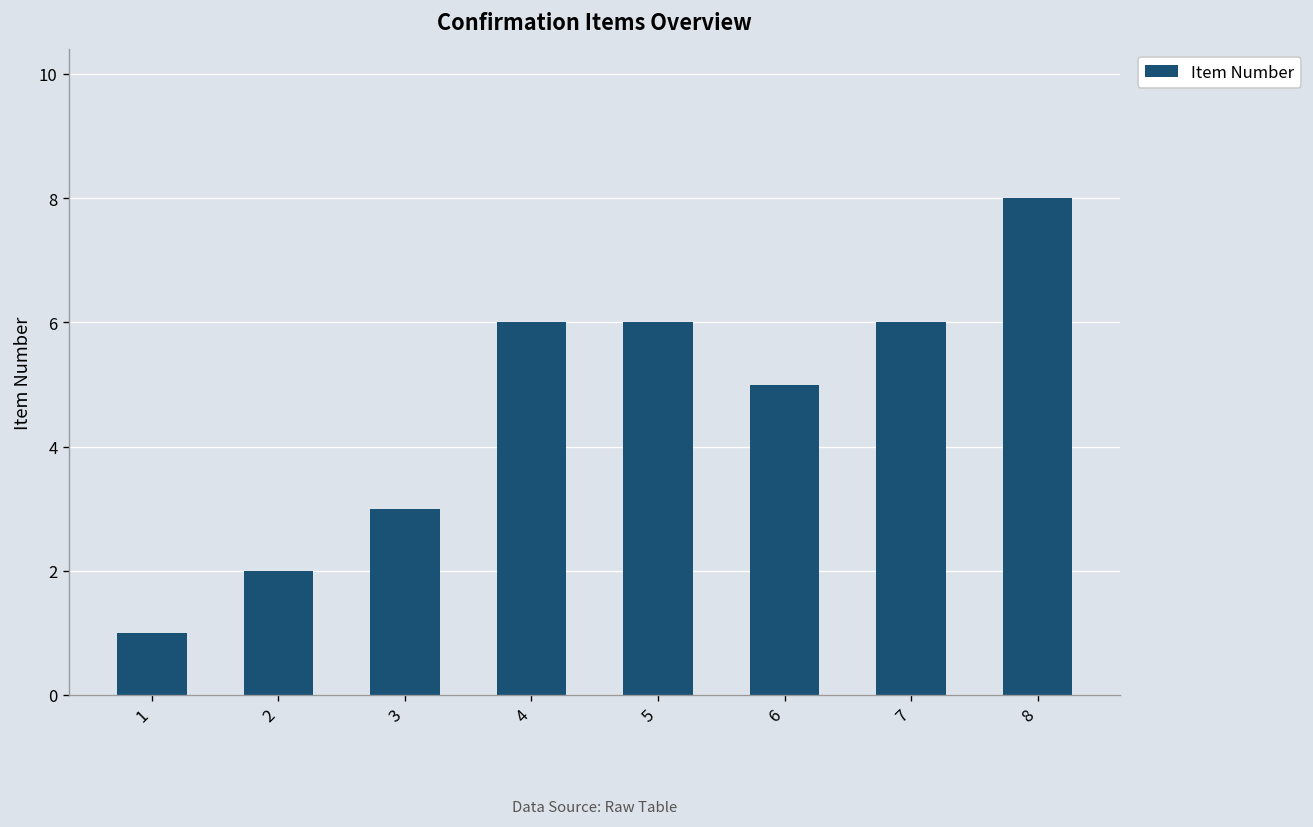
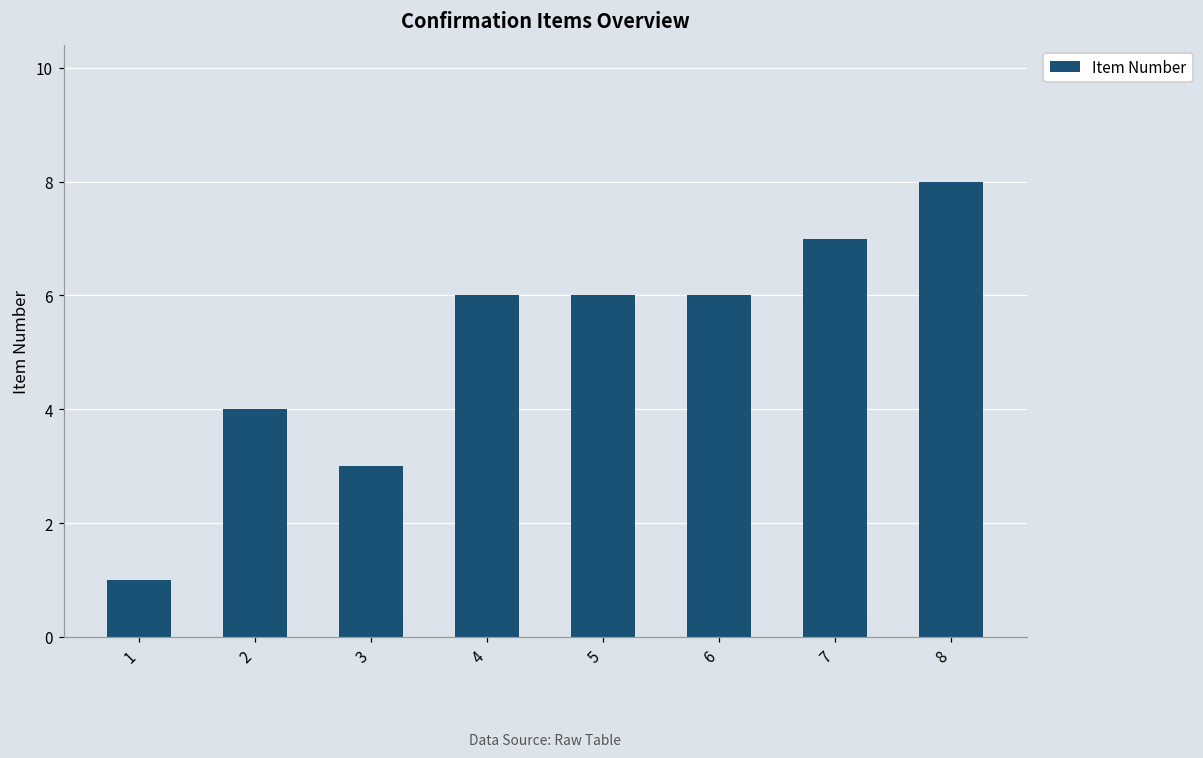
2: 2 -> 4
6: 5 -> 6
7: 6 -> 7
